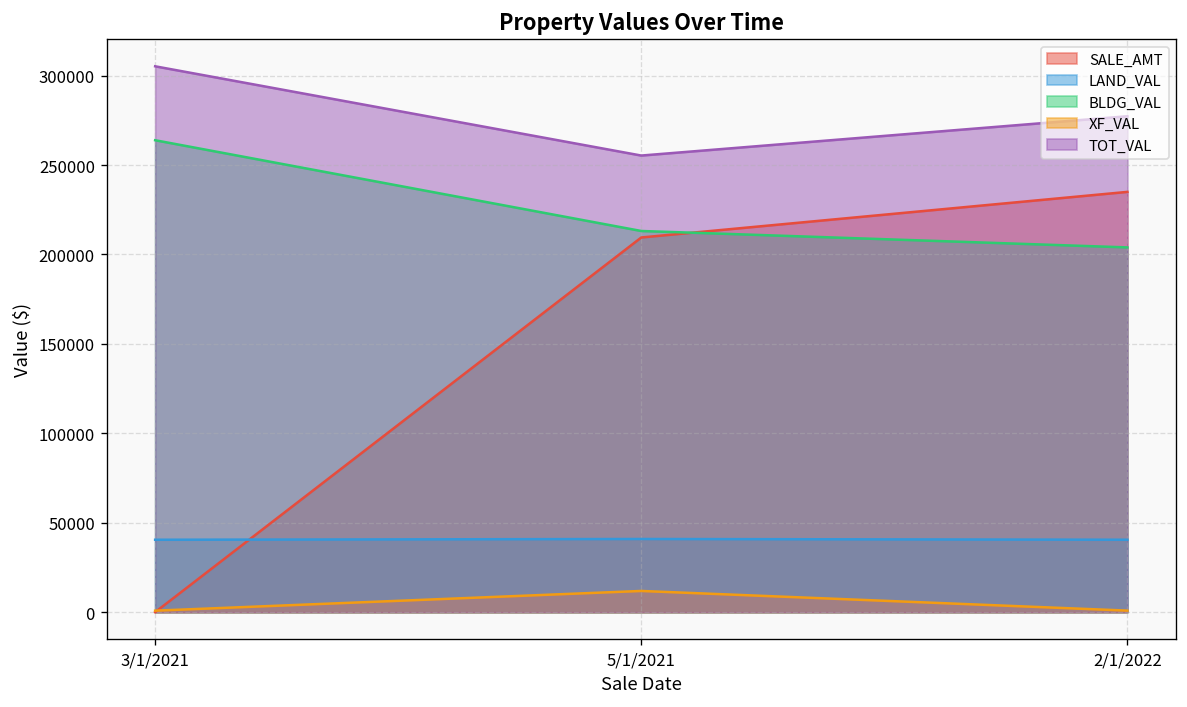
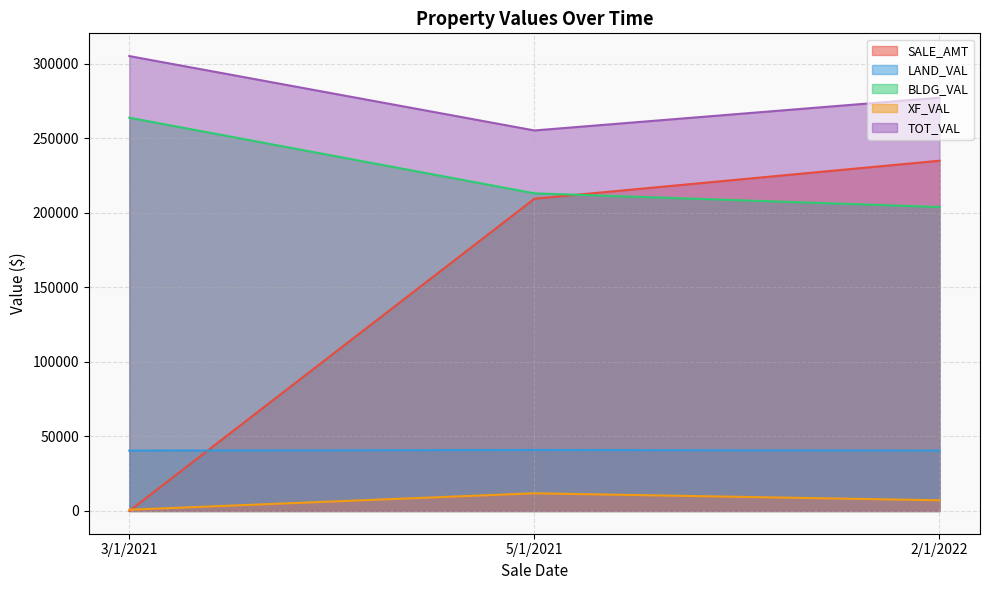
XF_VAL, 2/1/2022: 1000 -> 7000
